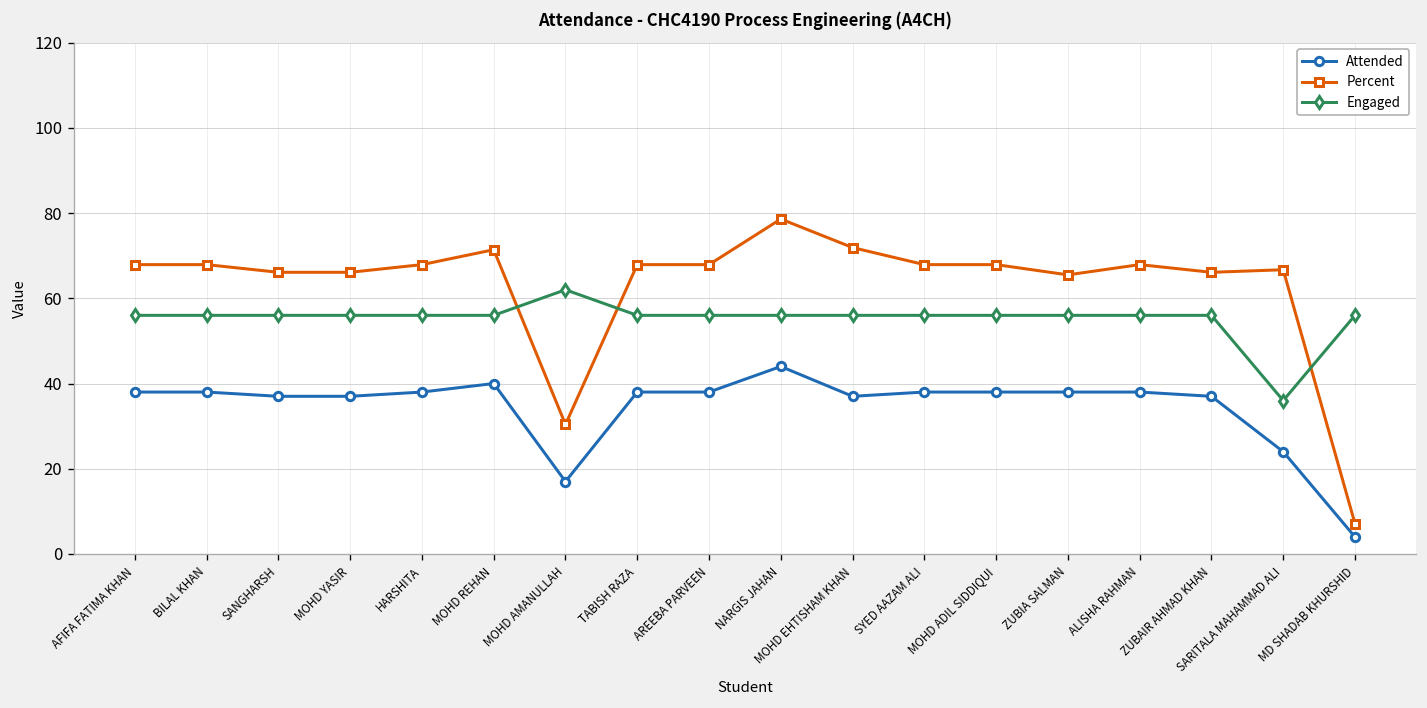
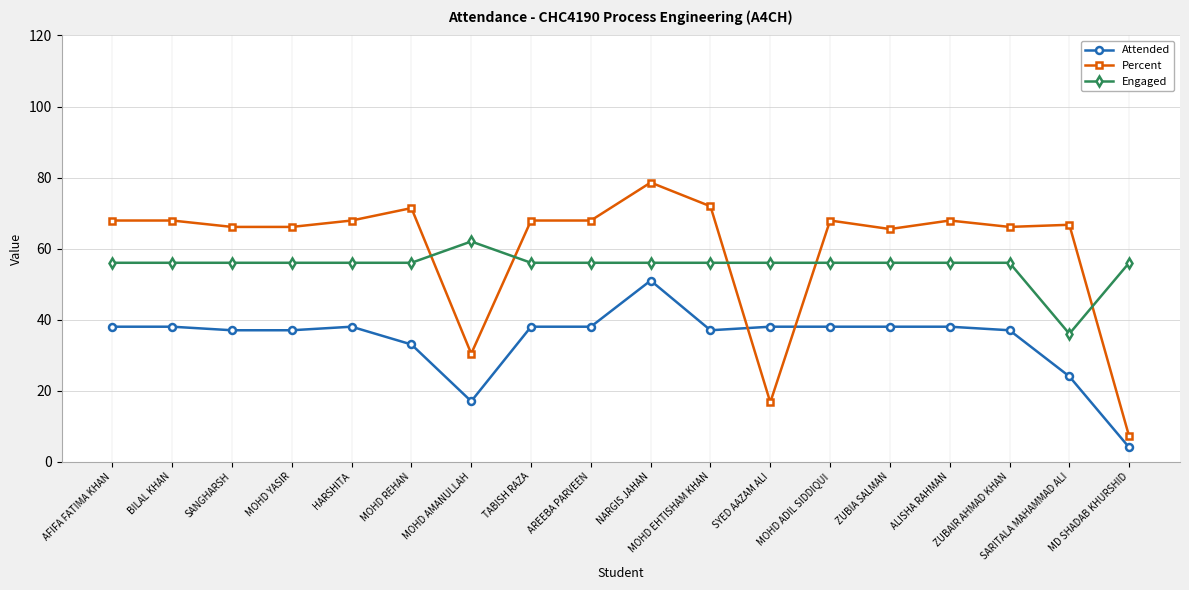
Attended, MOHD REHAN: 40 -> 33
Attended, NARGIS JAHAN: 44 -> 51
Percent, SYED AAZAM ALI: 68 -> 17
